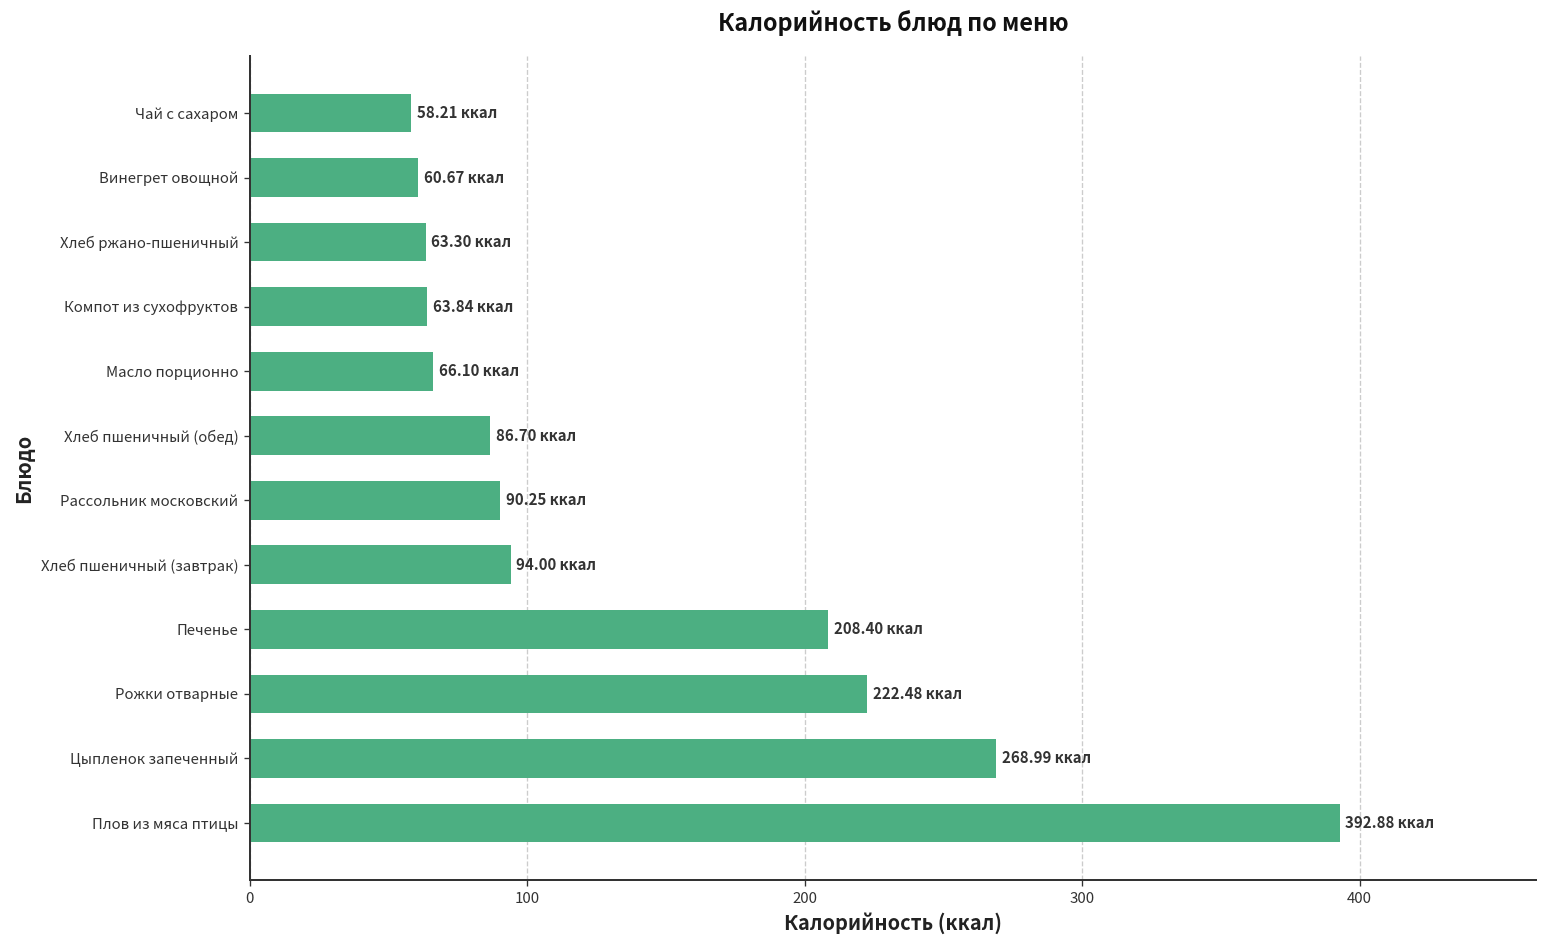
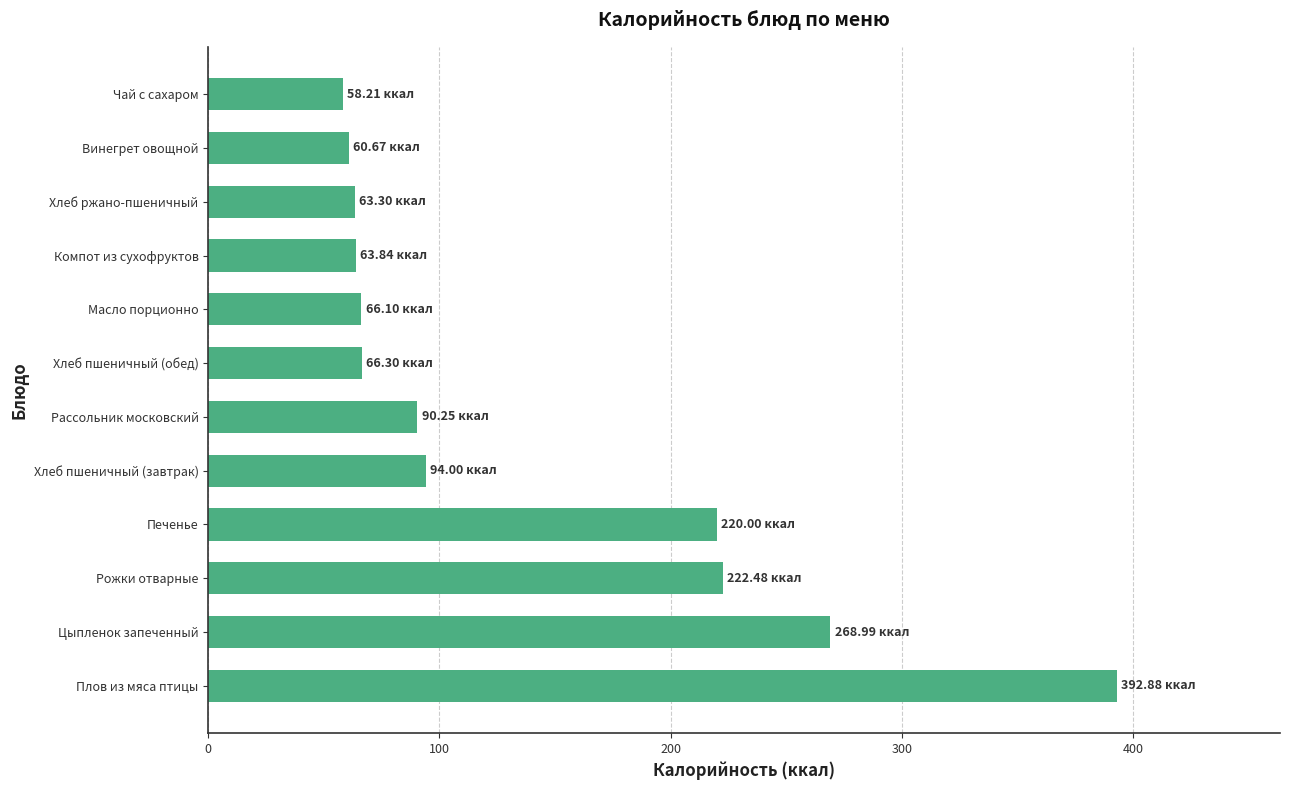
Хлеб пшеничный (обед): 86.70 -> 66.30
Печенье: 208.40 -> 220.00
